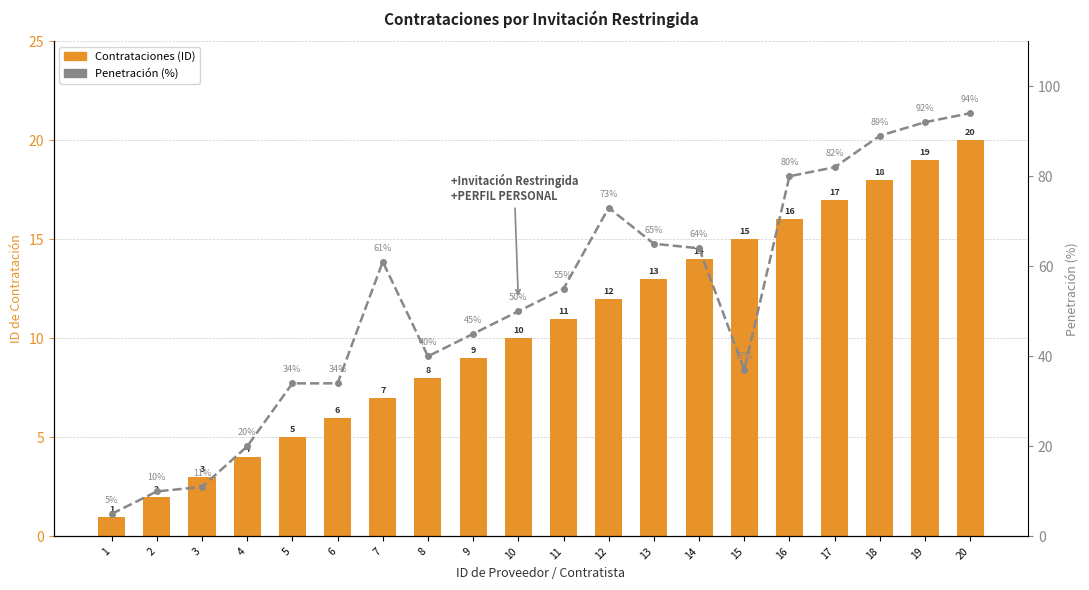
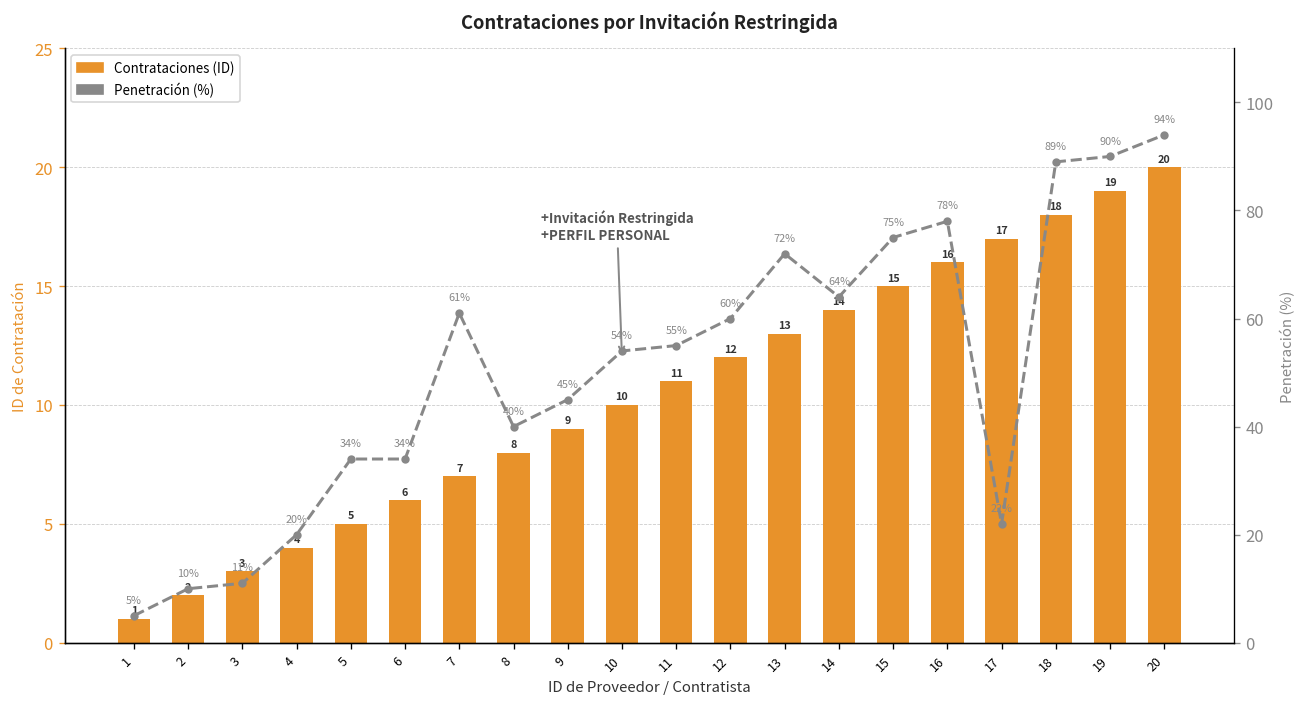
Penetración (%), 10: 50% -> 54%
Penetración (%), 12: 73% -> 60%
Penetración (%), 13: 65% -> 72%
Penetración (%), 15: 37% -> 75%
Penetración (%), 16: 80% -> 78%
Penetración (%), 17: 82% -> 22%
Penetración (%), 19: 92% -> 90%
